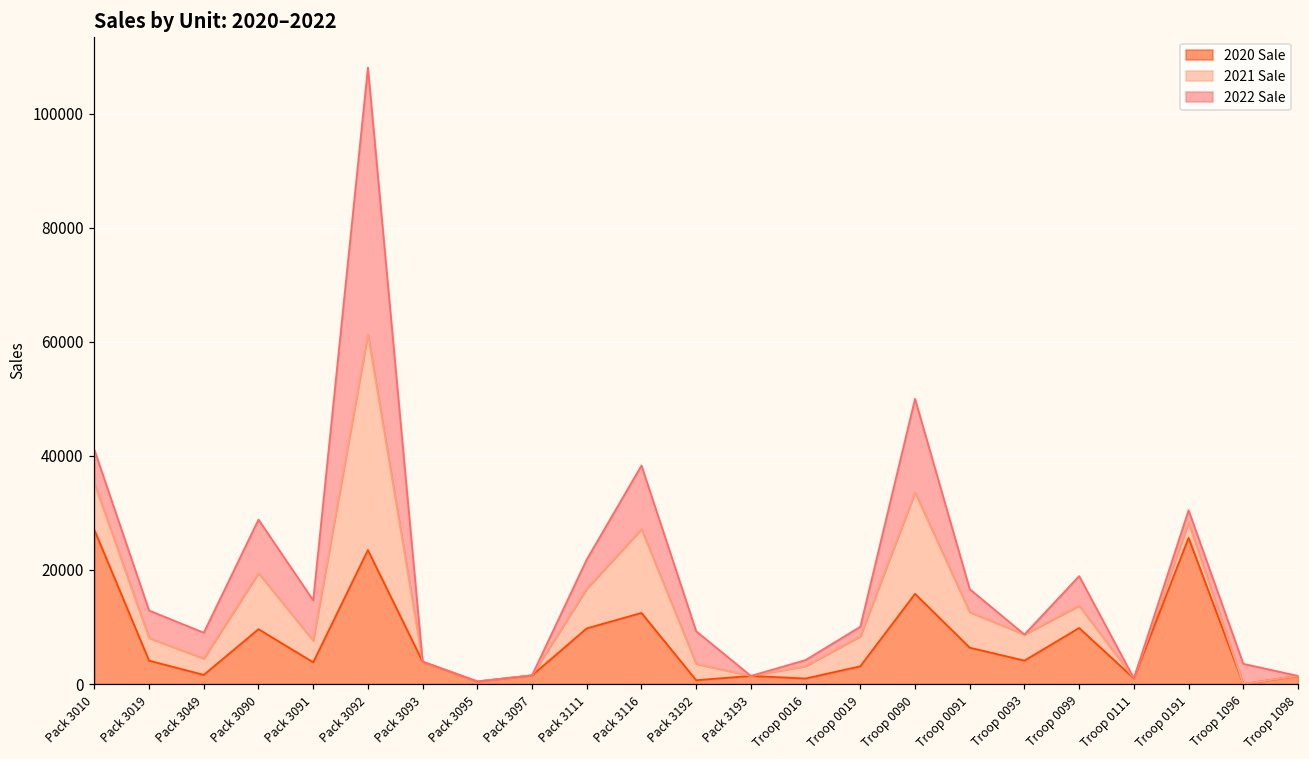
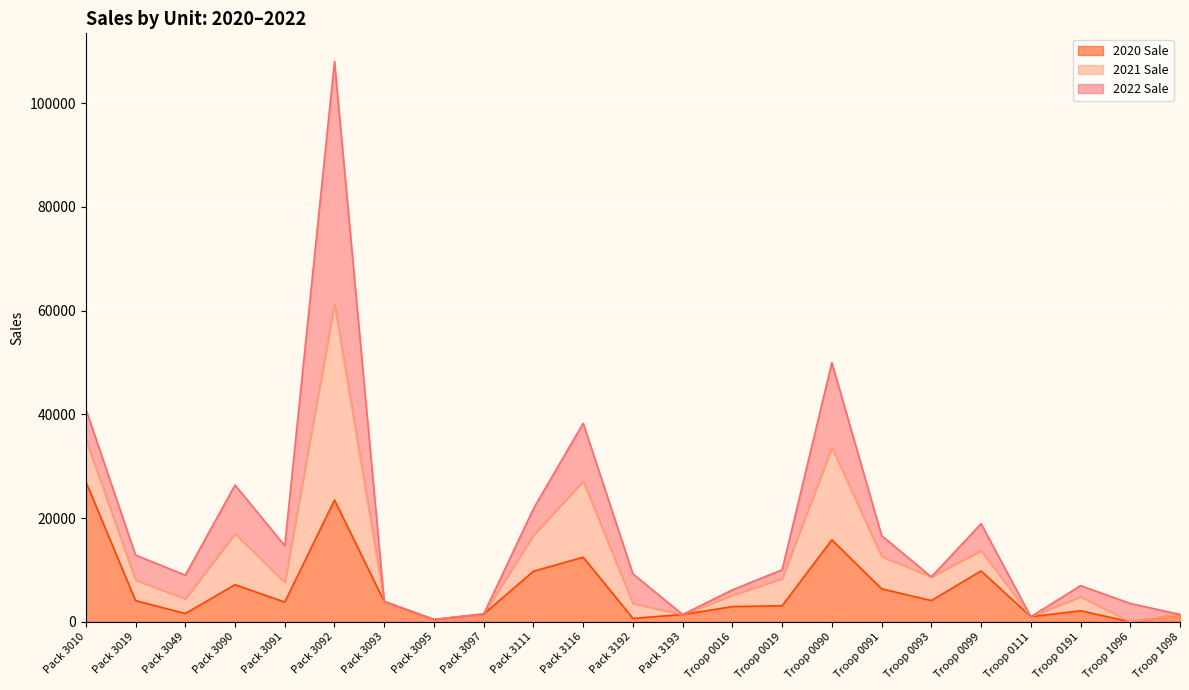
2020 Sale, Pack 3090: 10000 -> 7000
2020 Sale, Troop 0016: 1000 -> 3000
2020 Sale, Troop 0191: 26000 -> 2000
